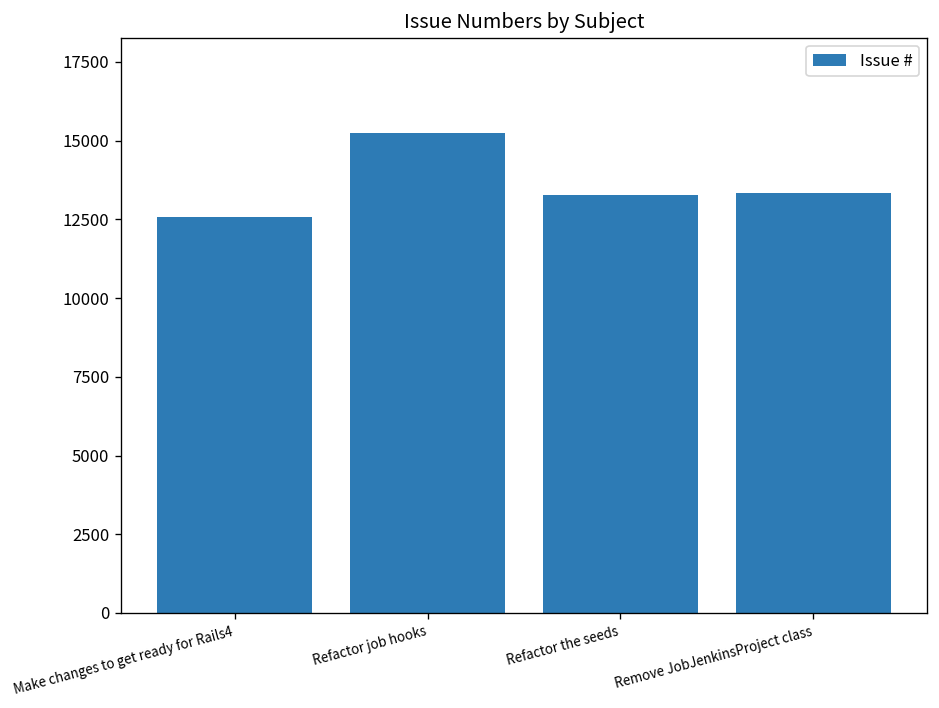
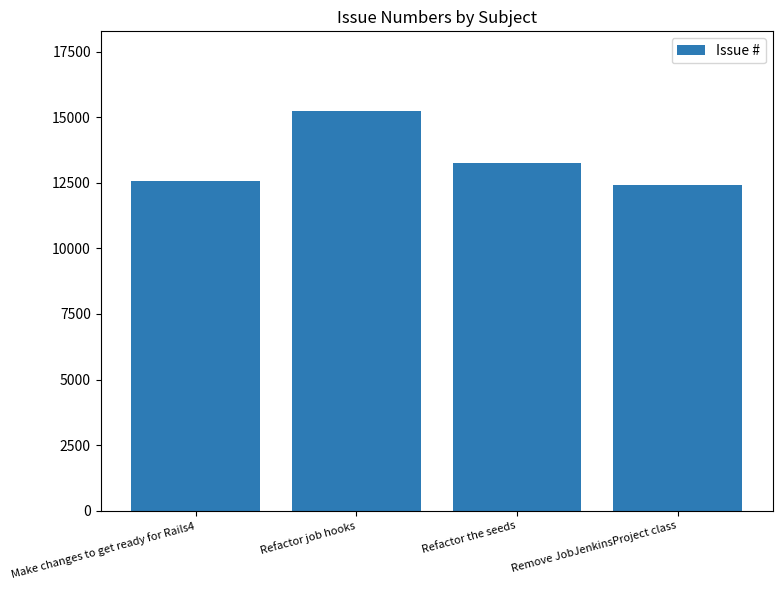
Remove JobJenkinsProject class: 13400 -> 12400
